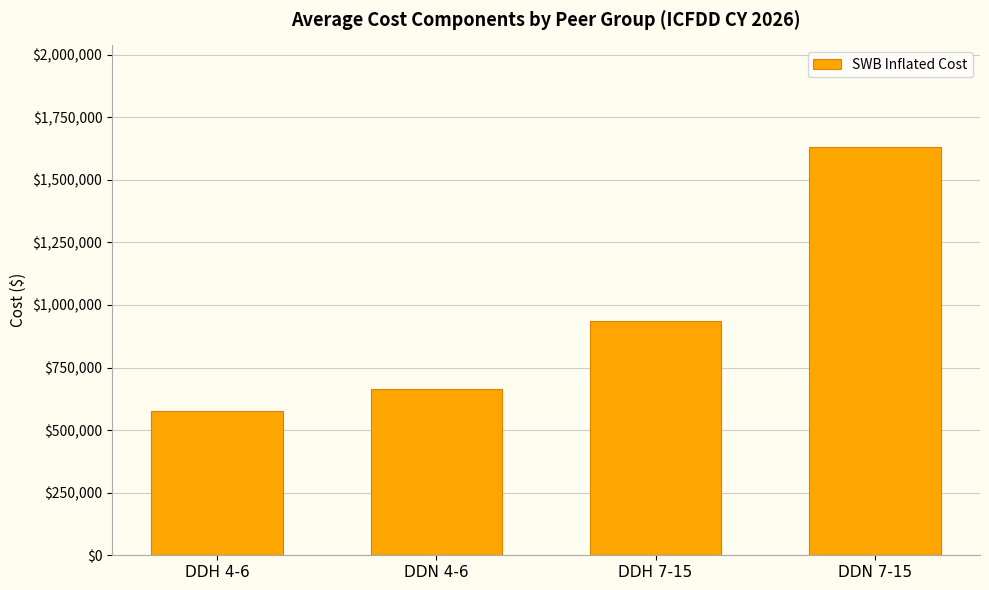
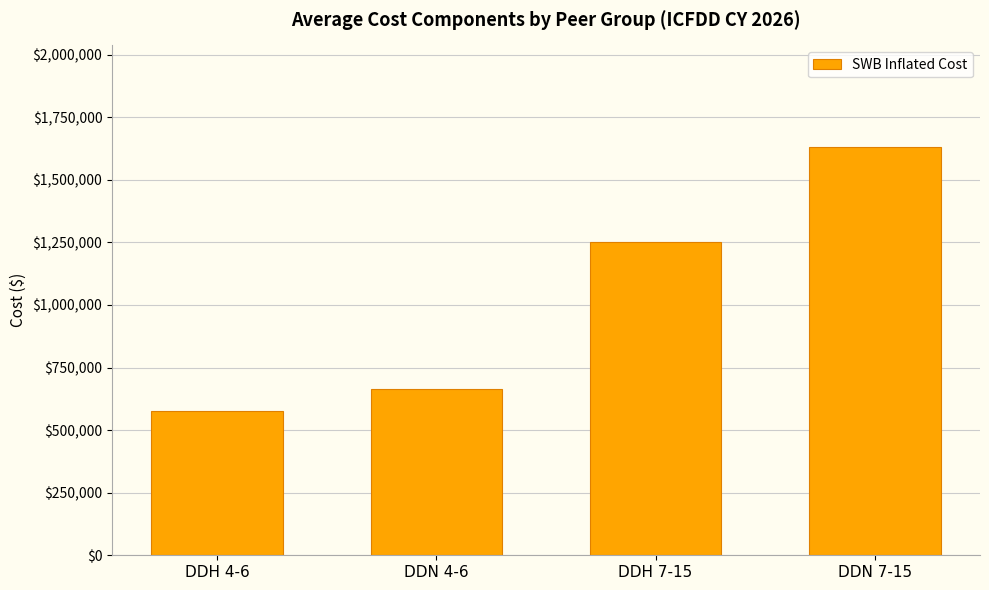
DDH 7-15: $940,000 -> $1,250,000
